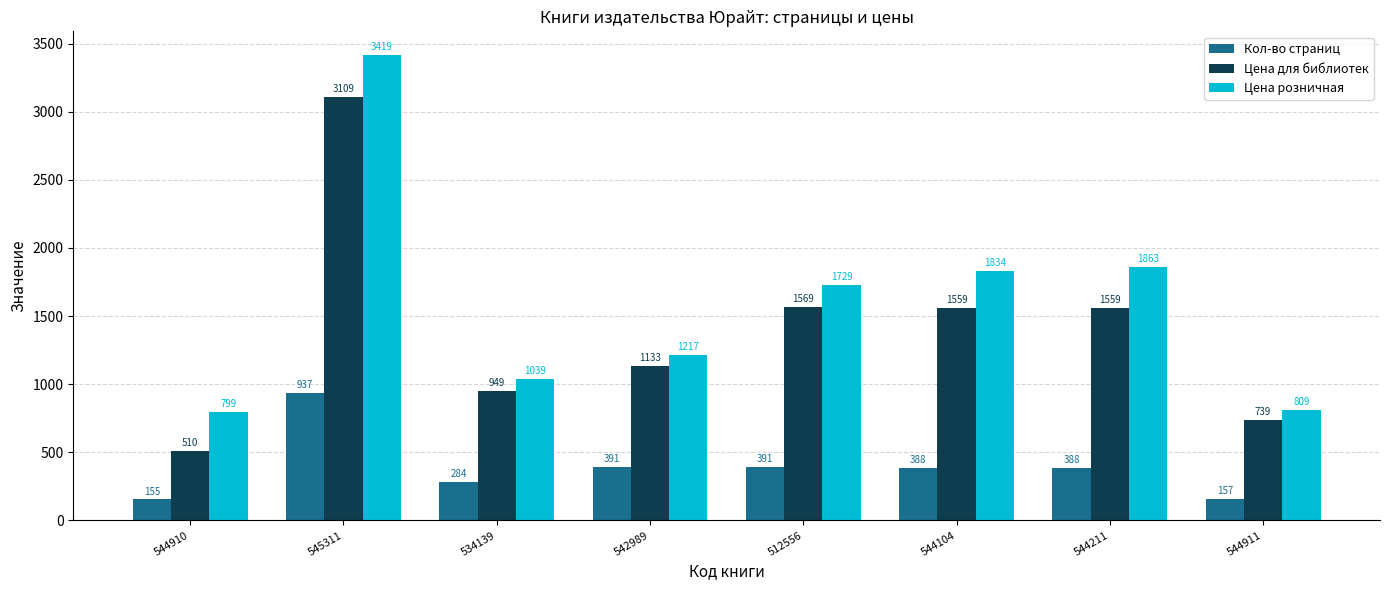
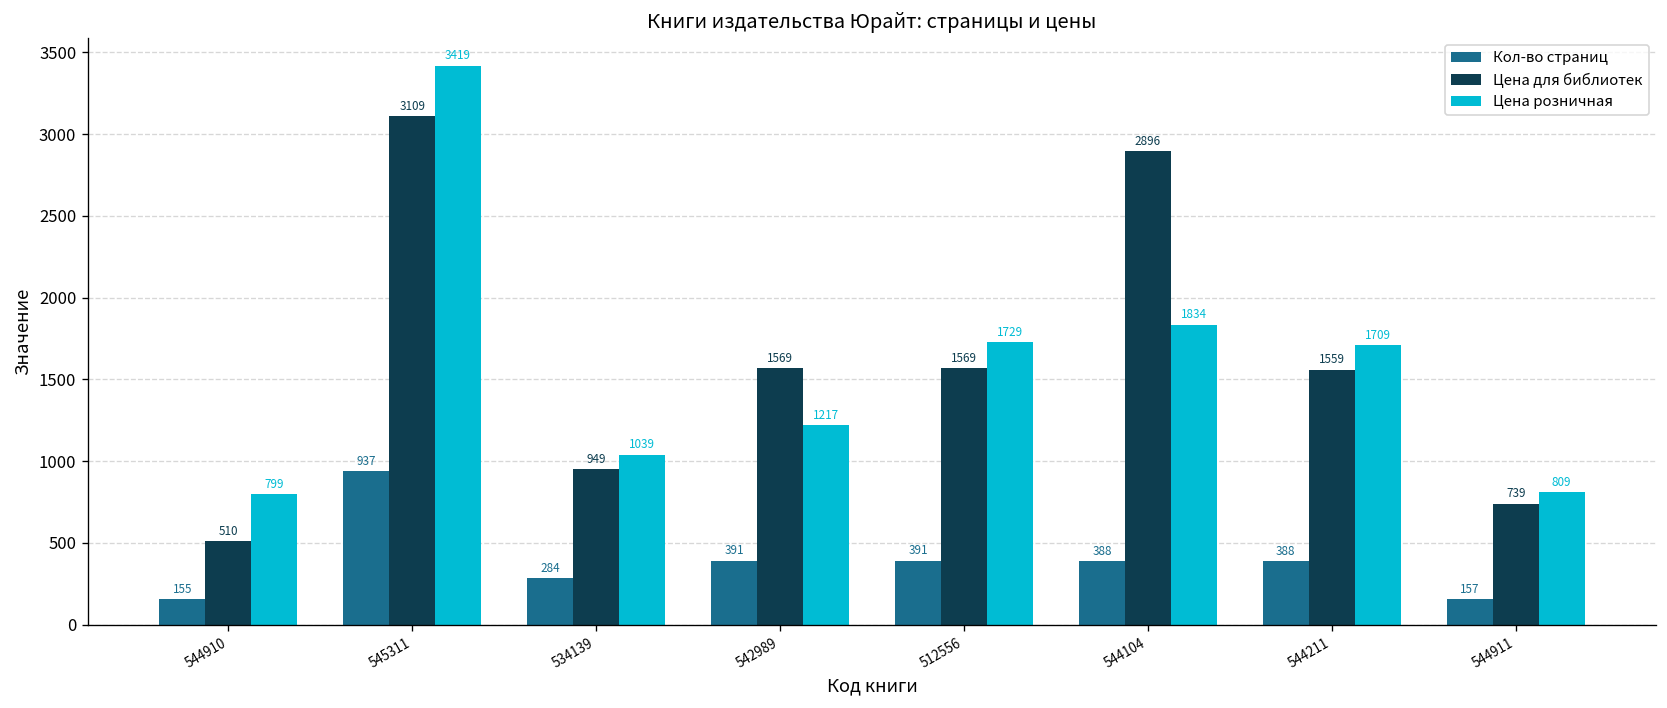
Цена для библиотек, 542989: 1133 -> 1569
Цена для библиотек, 544104: 1559 -> 2896
Цена розничная, 544211: 1863 -> 1709
